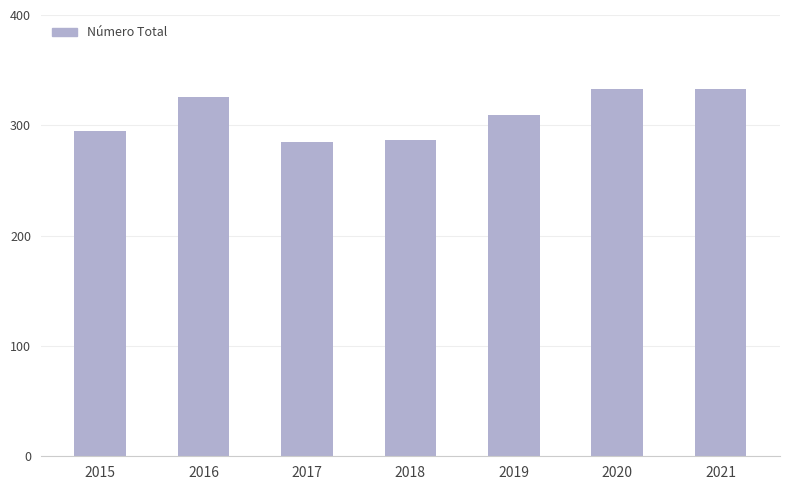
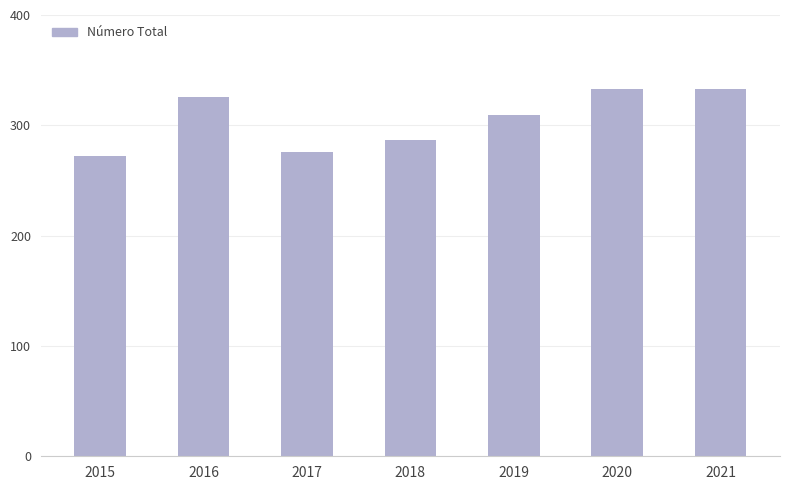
2015: 295 -> 272
2017: 285 -> 276
